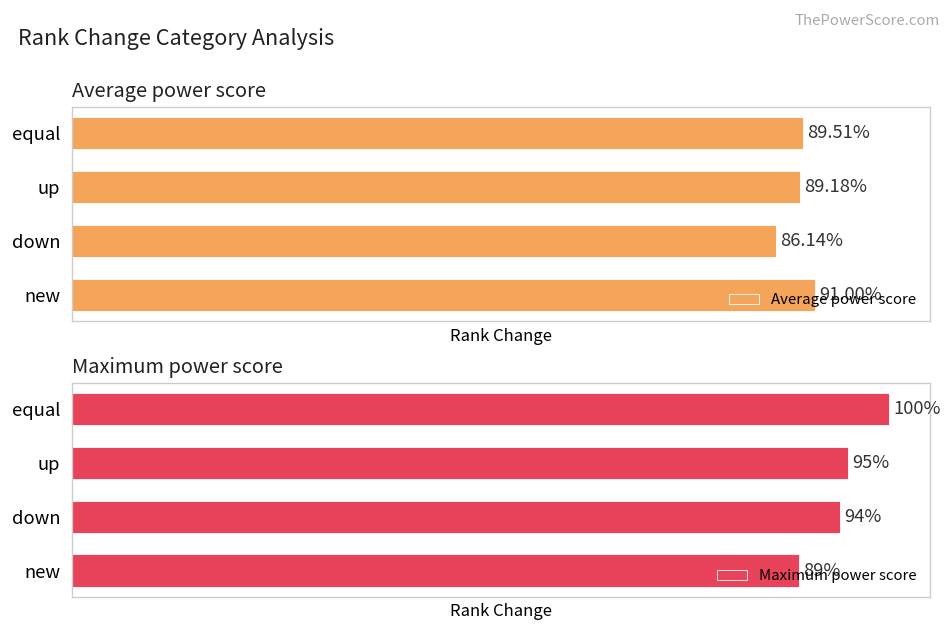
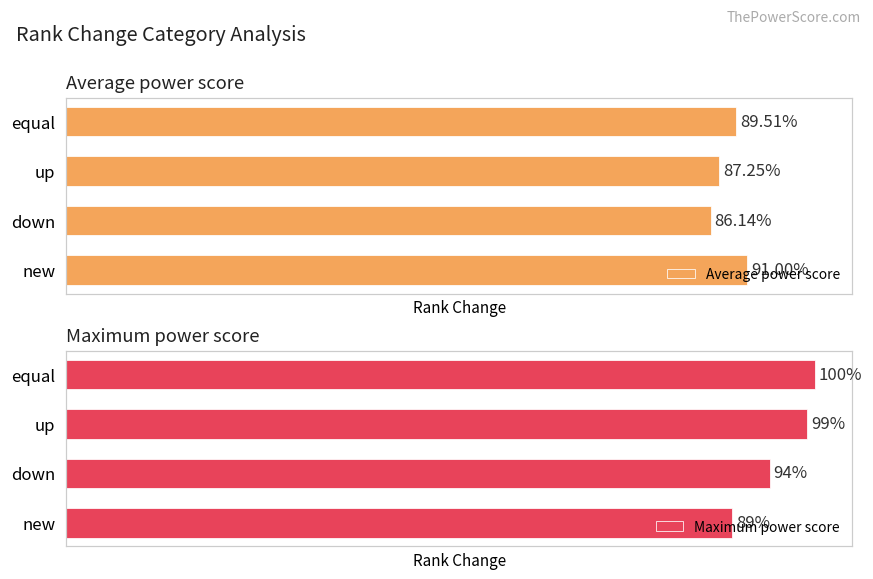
Average power score, up: 89.18% -> 87.25%
Maximum power score, up: 95% -> 99%
